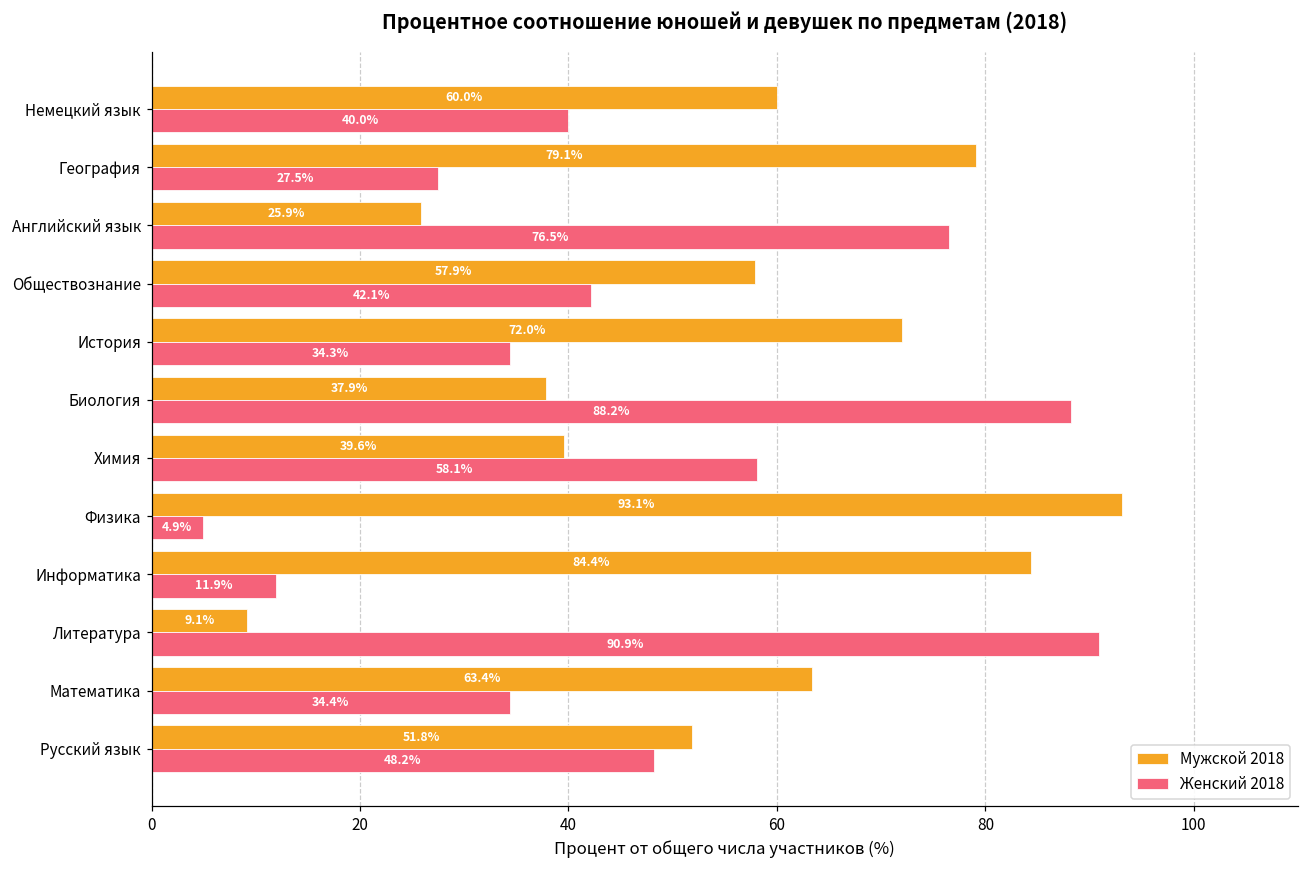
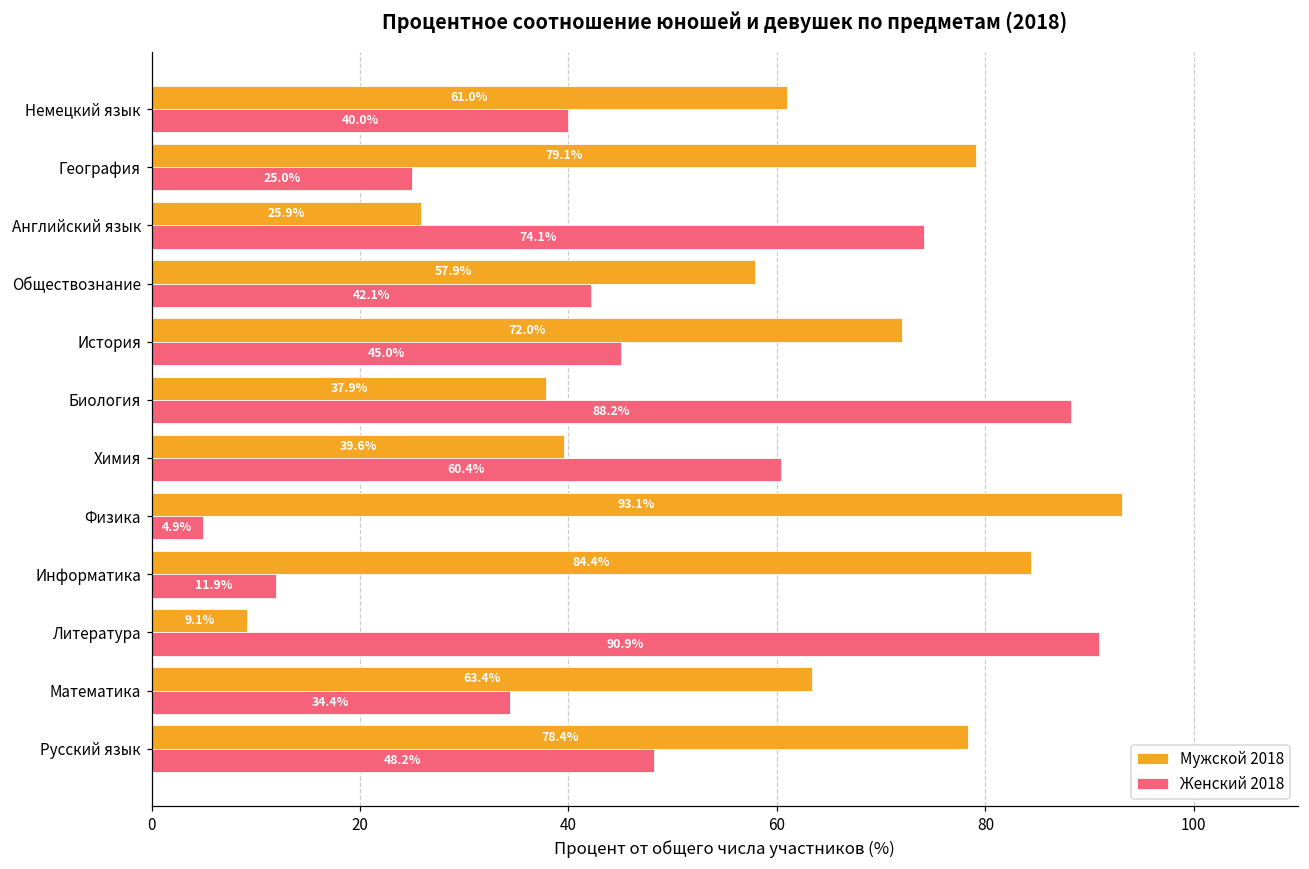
Мужской 2018, Немецкий язык: 60.0% -> 61.0%
Женский 2018, География: 27.5% -> 25.0%
Женский 2018, Английский язык: 76.5% -> 74.1%
Женский 2018, История: 34.3% -> 45.0%
Женский 2018, Химия: 58.1% -> 60.4%
Мужской 2018, Русский язык: 51.8% -> 78.4%
